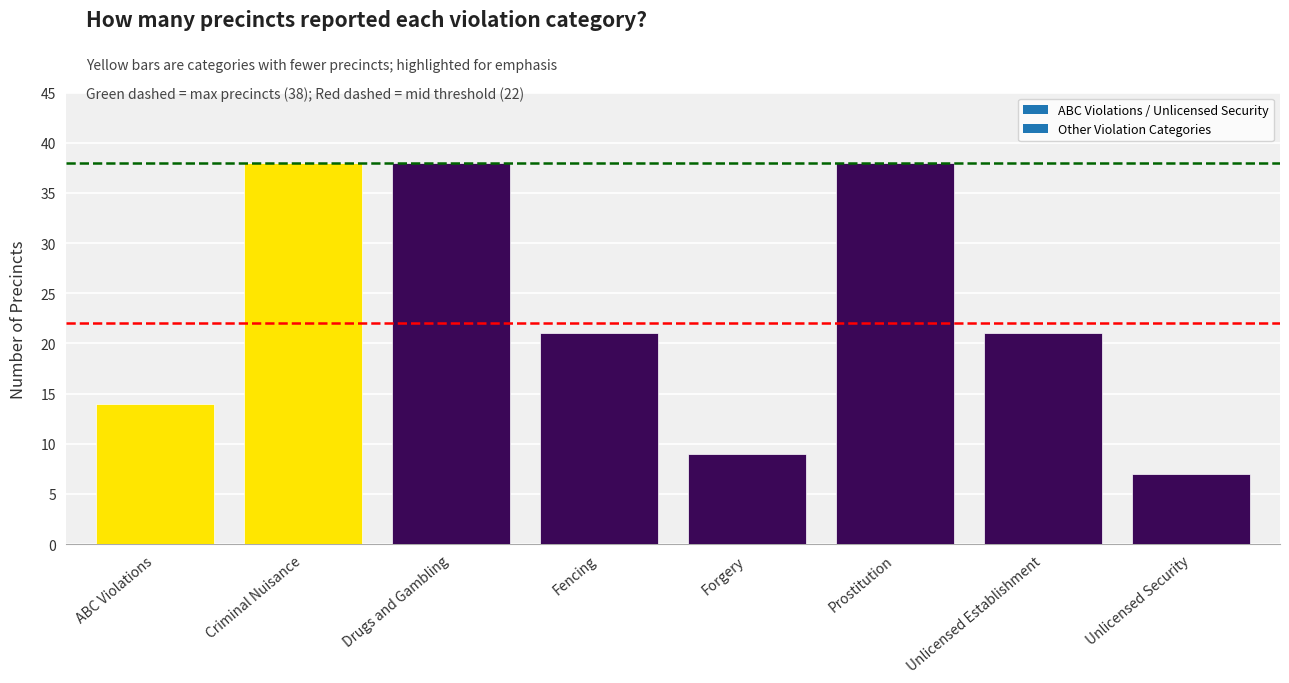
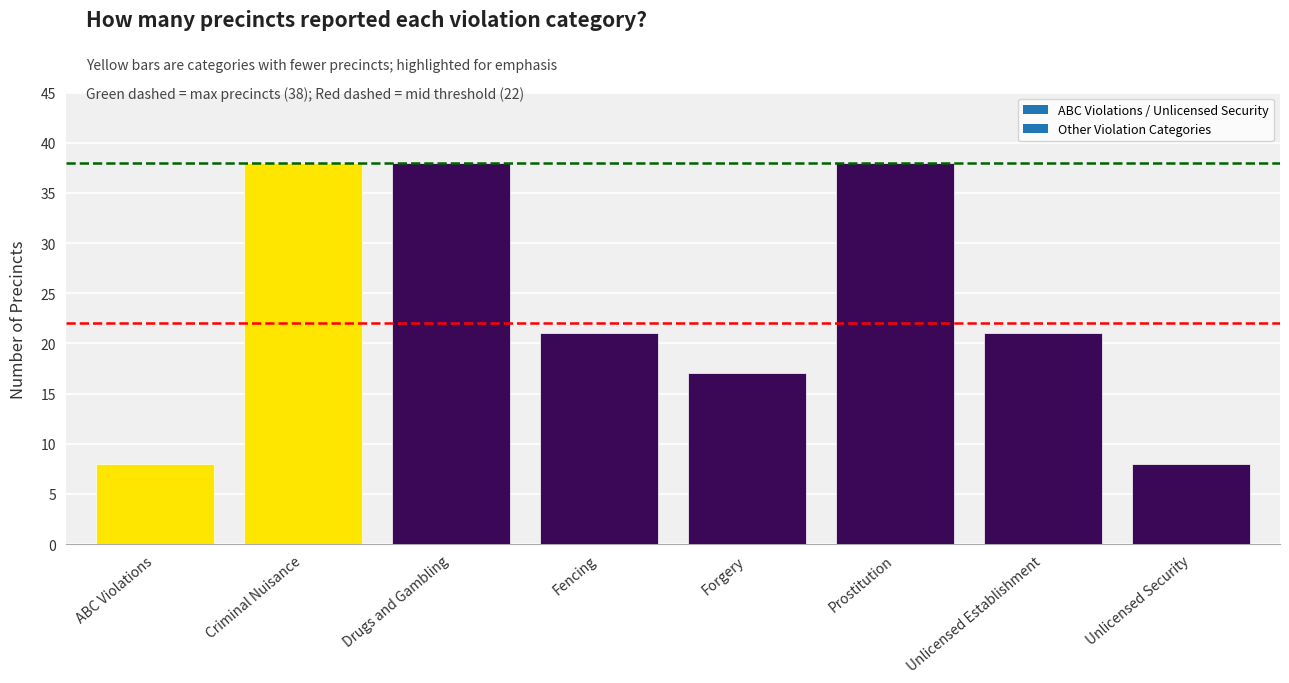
ABC Violations: 14 -> 8
Forgery: 9 -> 17
Unlicensed Security: 7 -> 8
